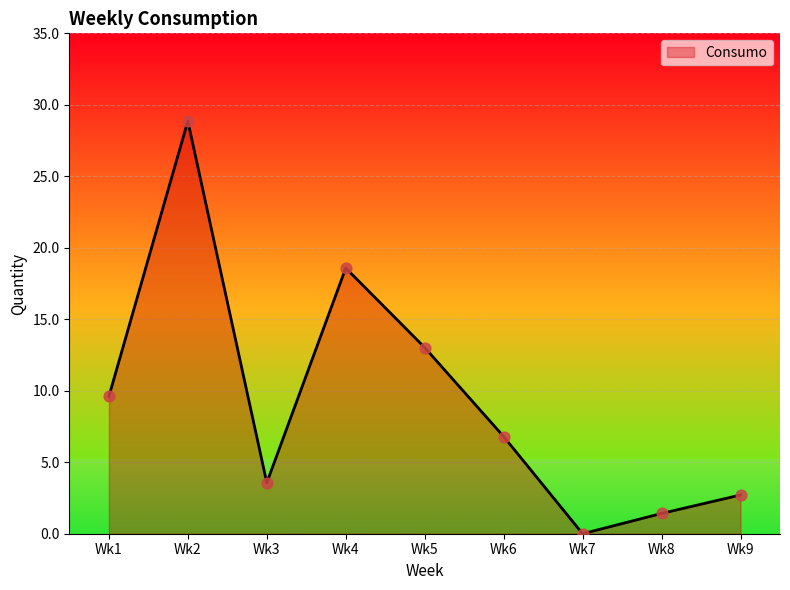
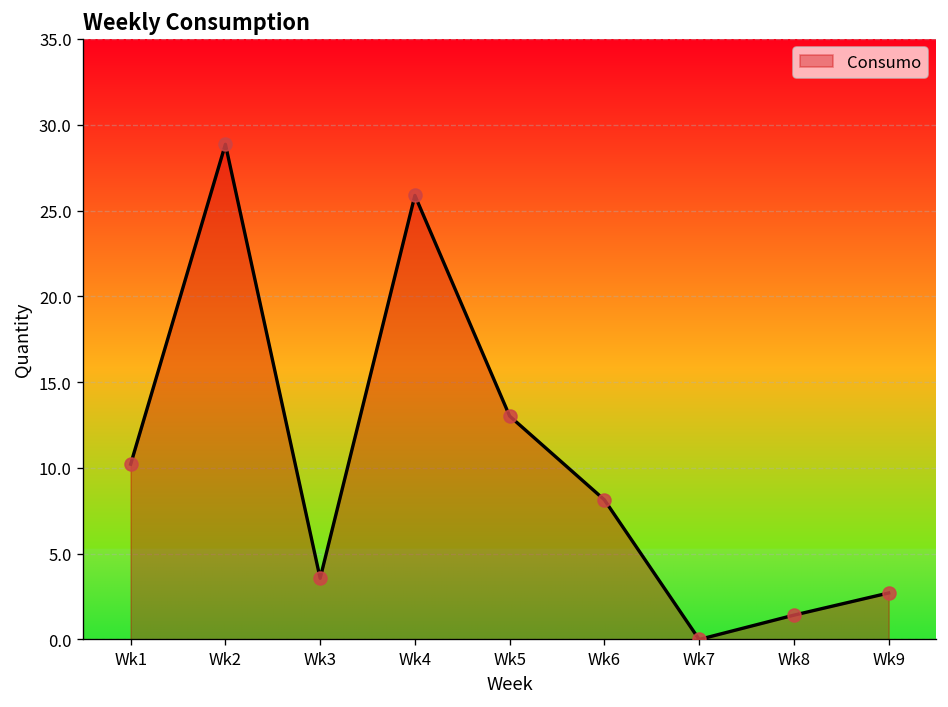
Wk1: 9.6 -> 10.2
Wk4: 18.6 -> 25.9
Wk6: 6.8 -> 8.1
